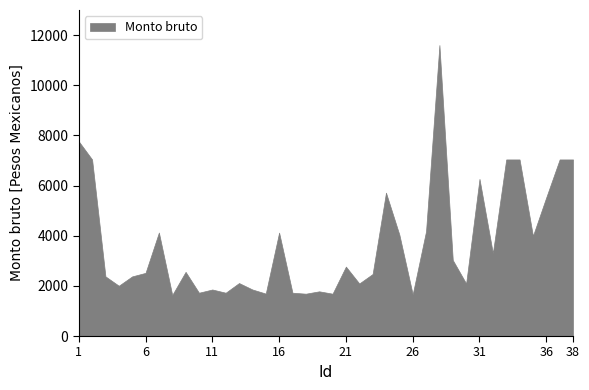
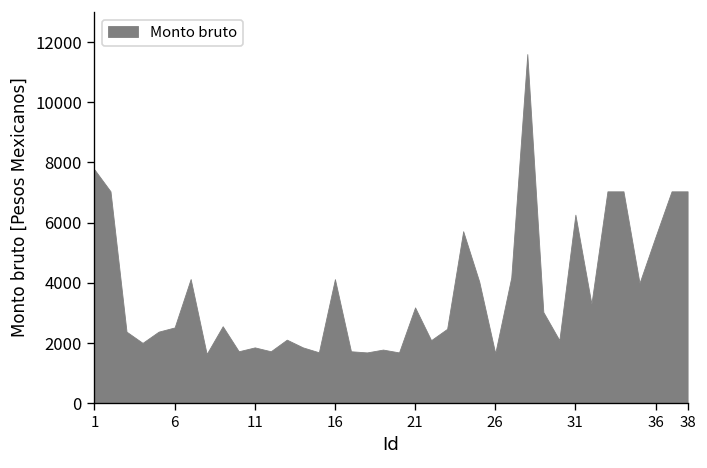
21: 2800 -> 3200
